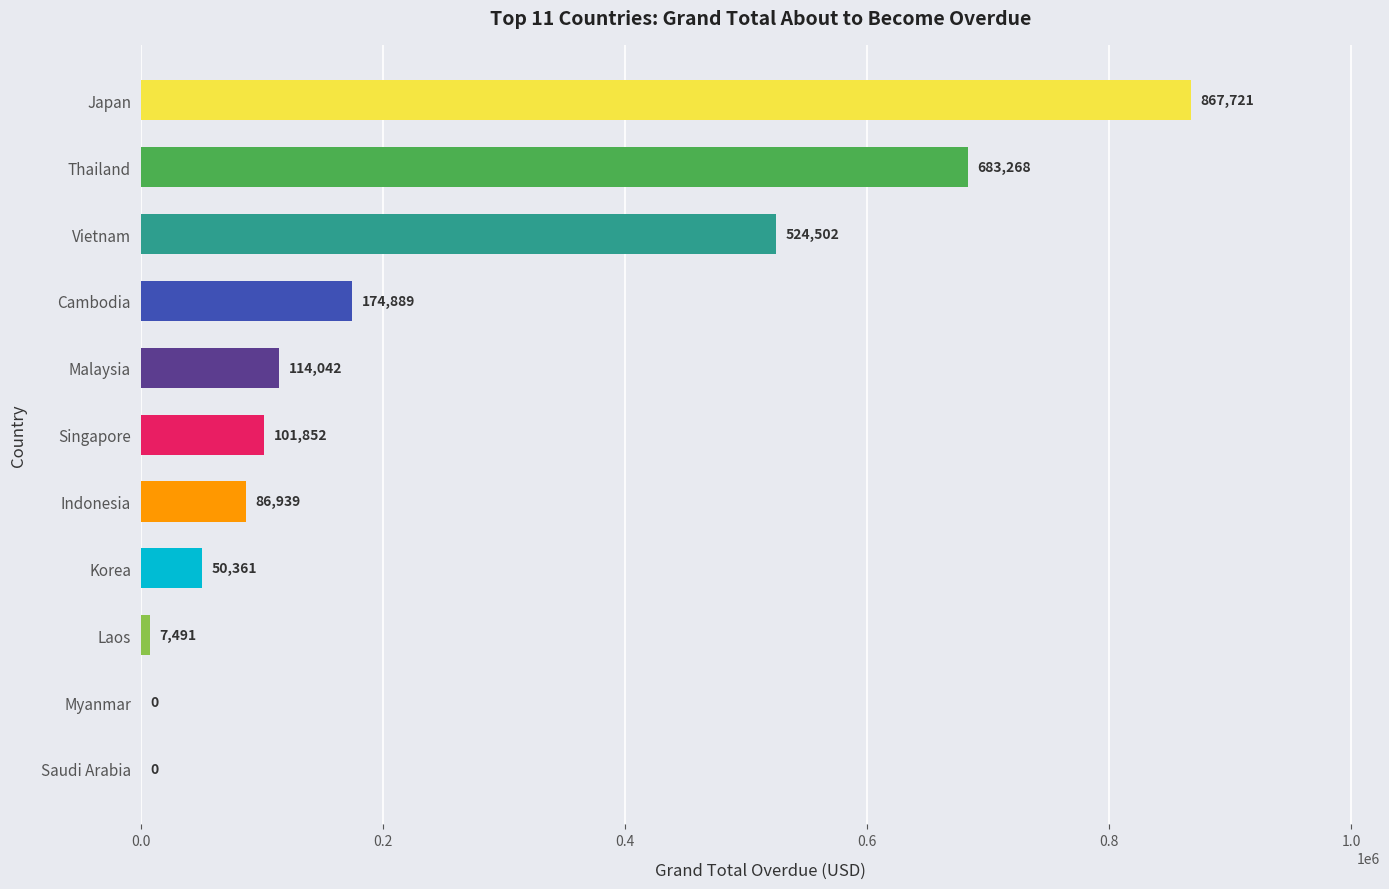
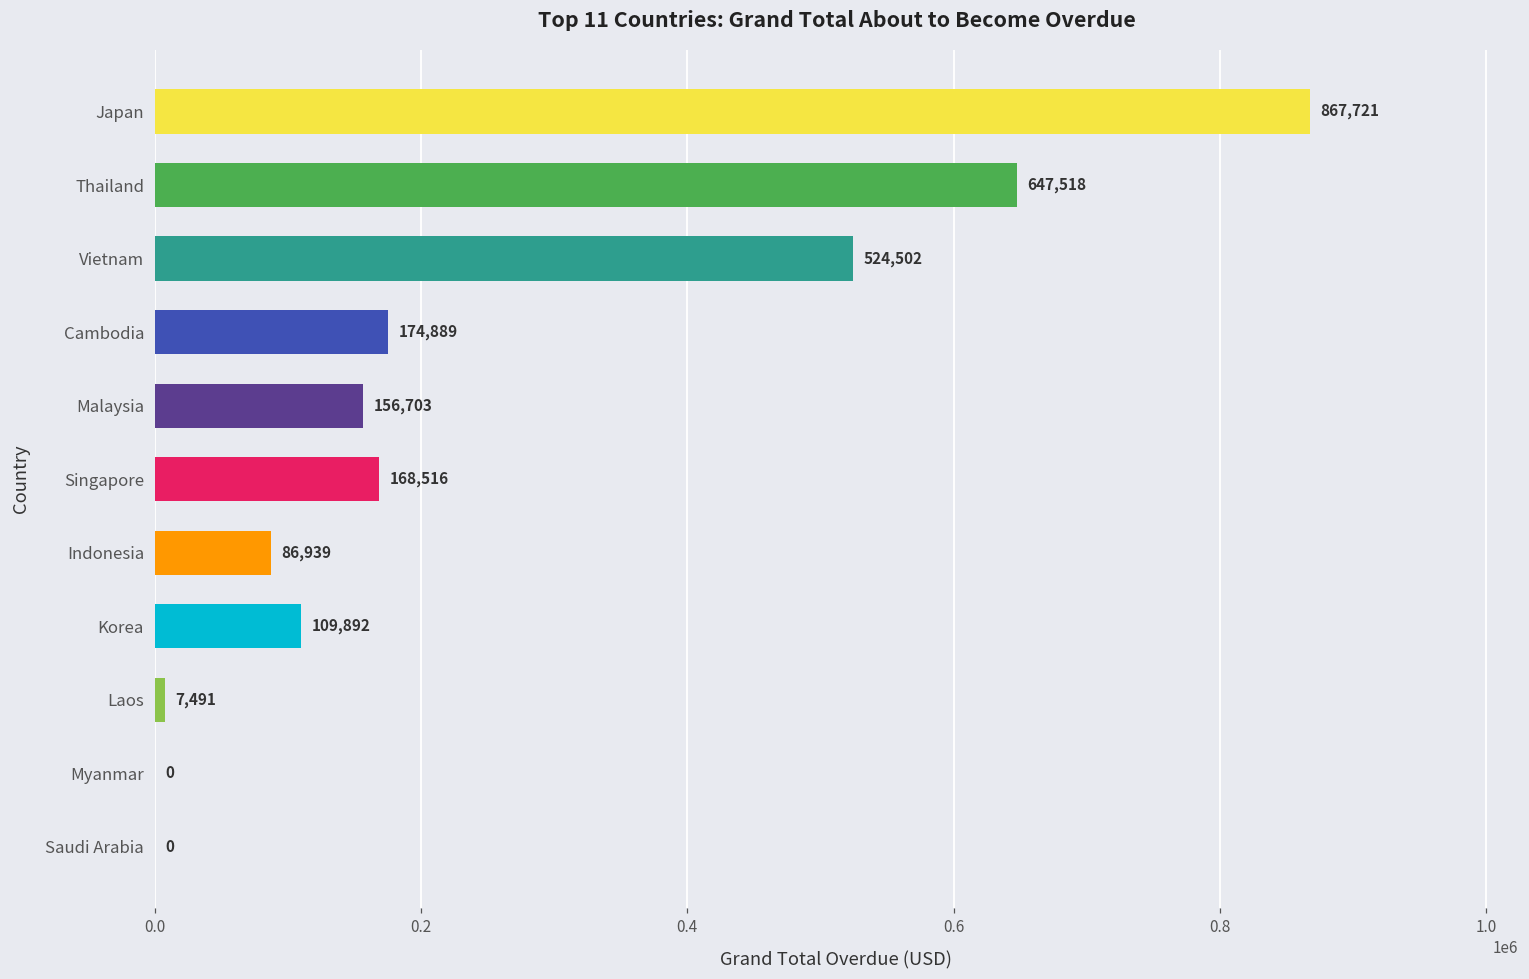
Thailand: 683,268 -> 647,518
Malaysia: 114,042 -> 156,703
Singapore: 101,852 -> 168,516
Korea: 50,361 -> 109,892
